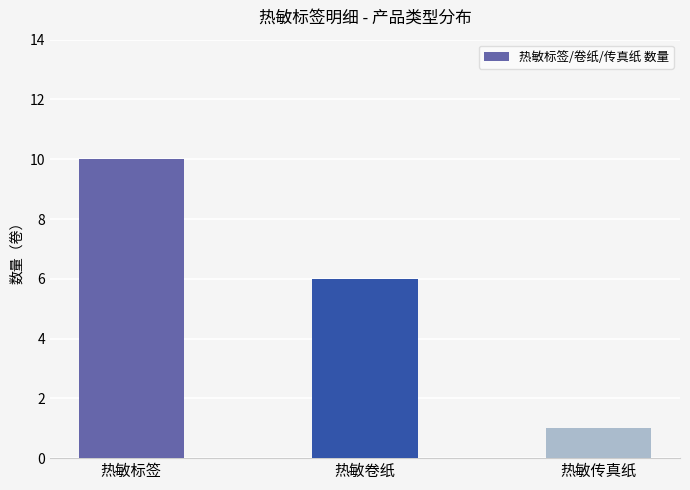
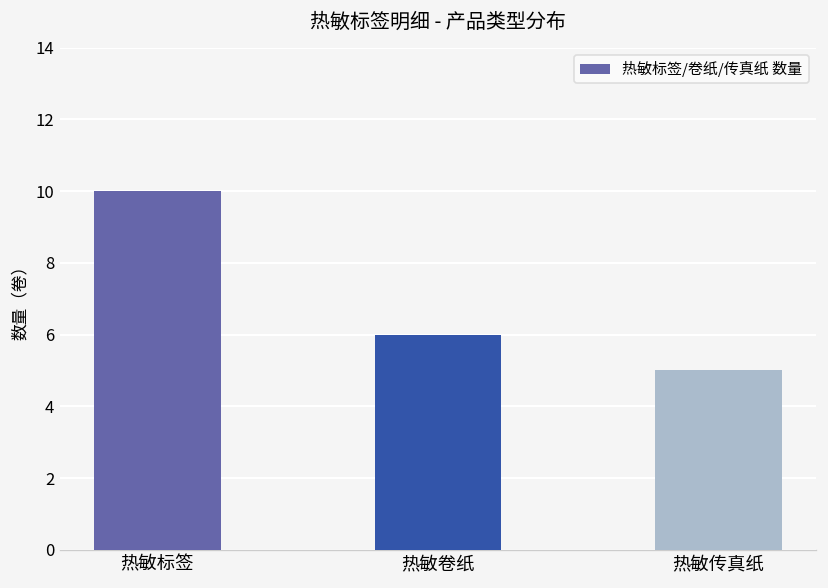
热敏传真纸: 1 -> 5
